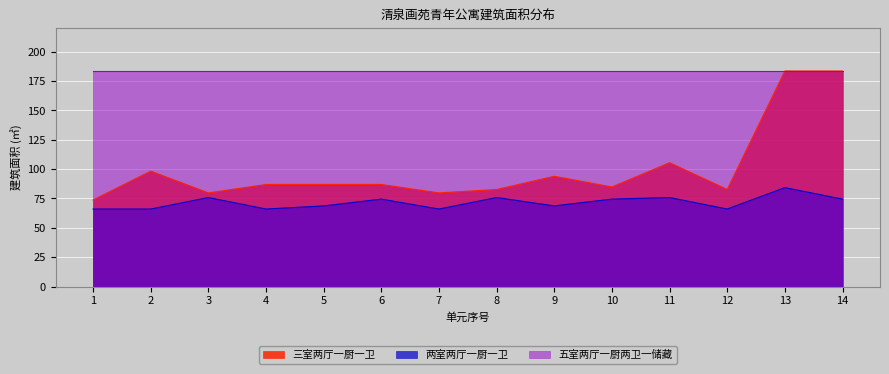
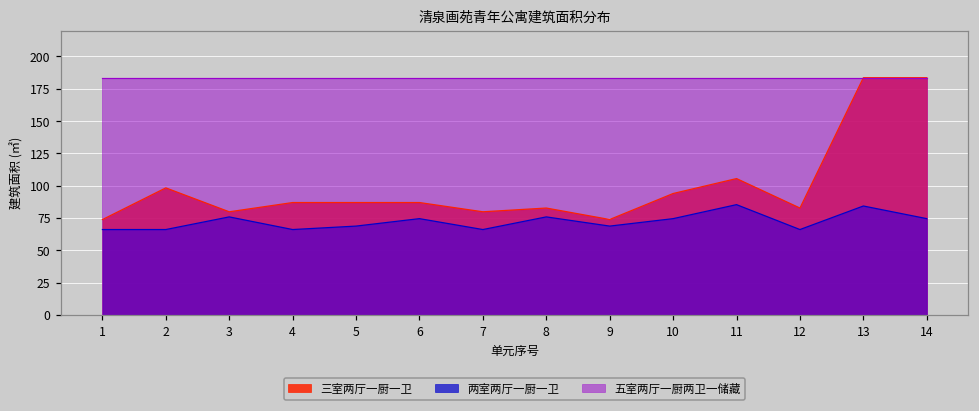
三室两厅一厨一卫, 9: 94 -> 74
三室两厅一厨一卫, 10: 85 -> 94
两室两厅一厨一卫, 11: 76 -> 85
